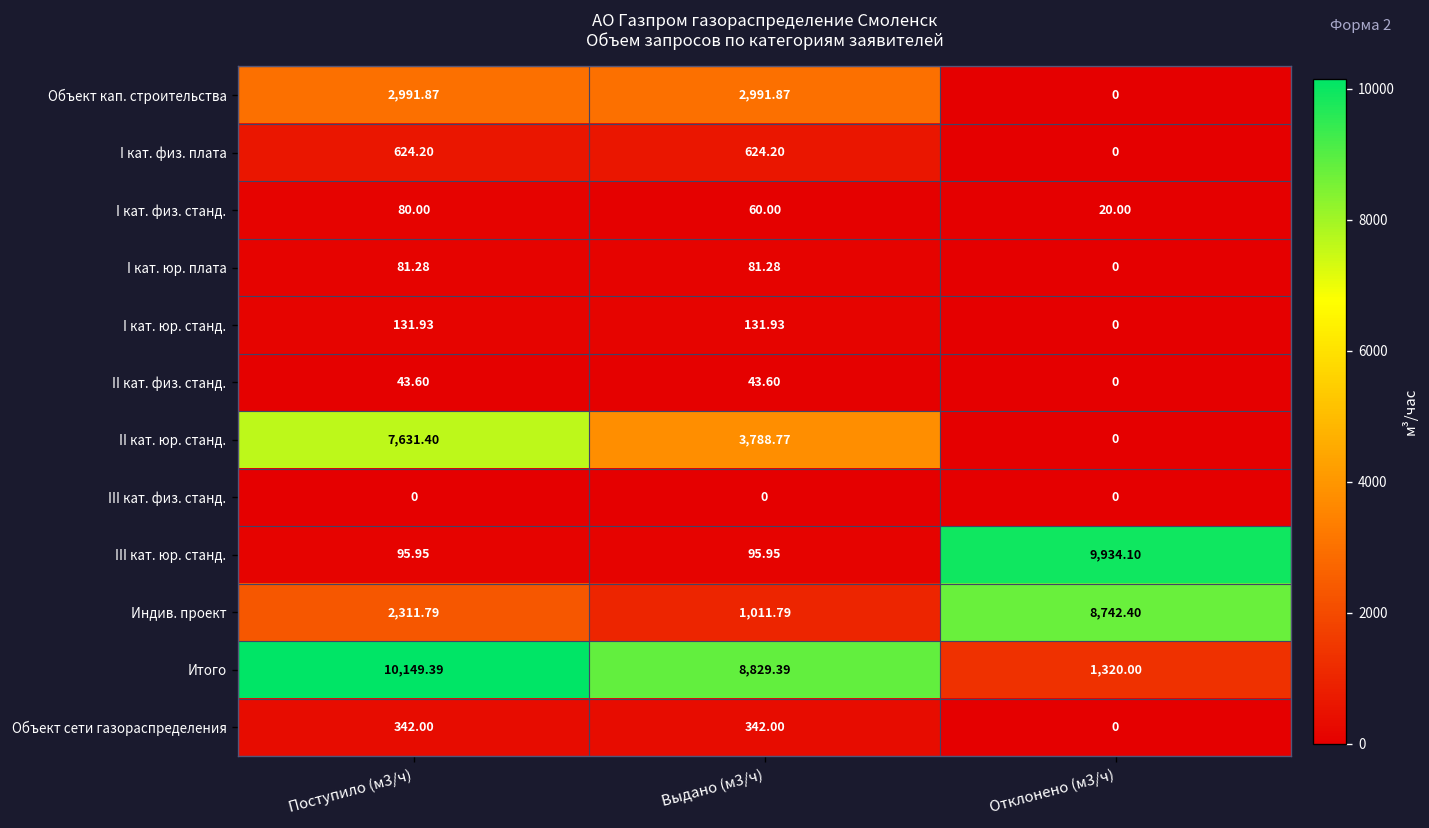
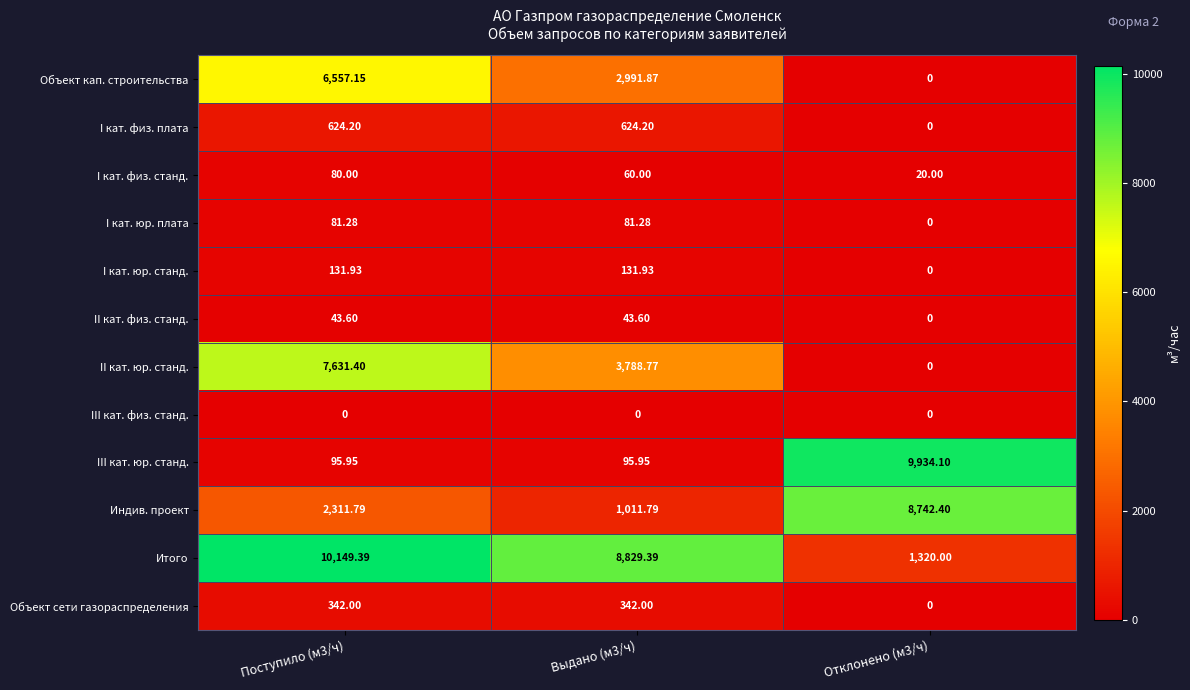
Объект кап. строительства, Поступило (м3/ч): 2,991.87 -> 6,557.15
